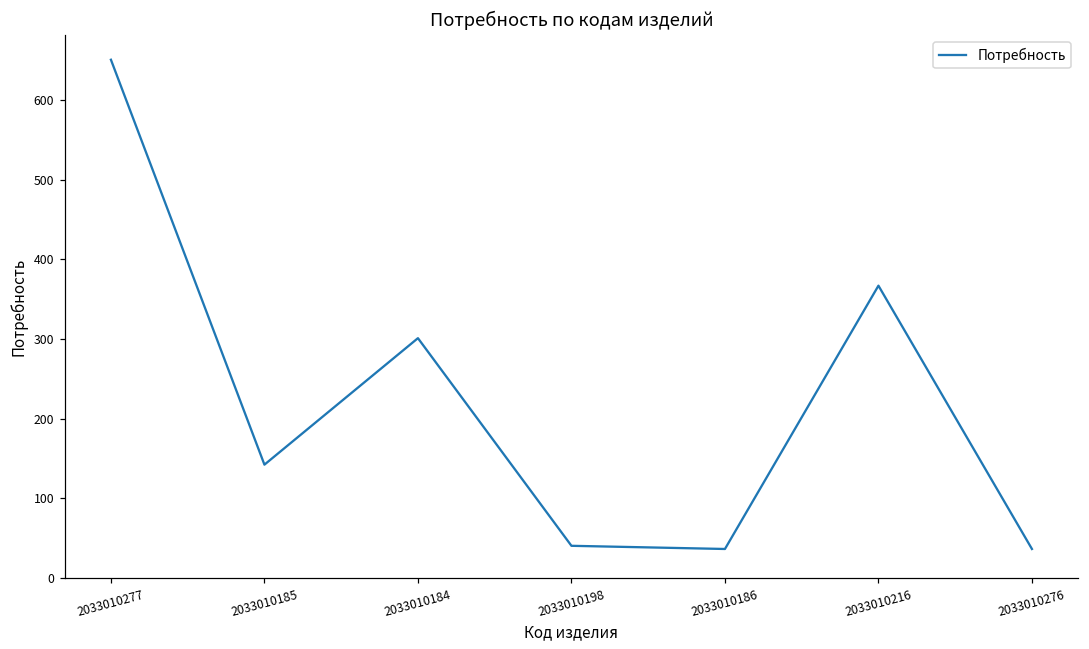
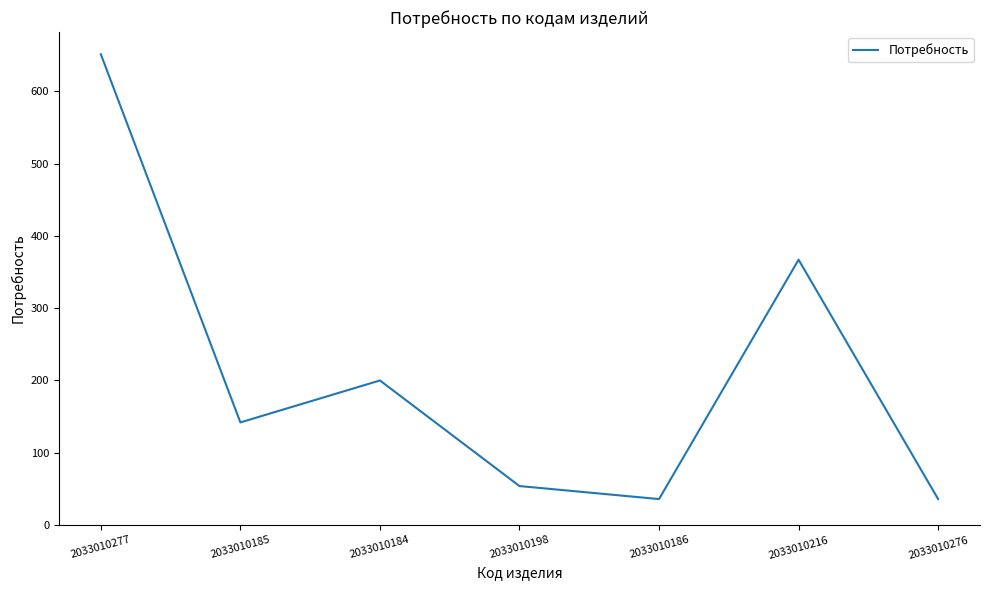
2033010184: 300 -> 200
2033010198: 40 -> 50
